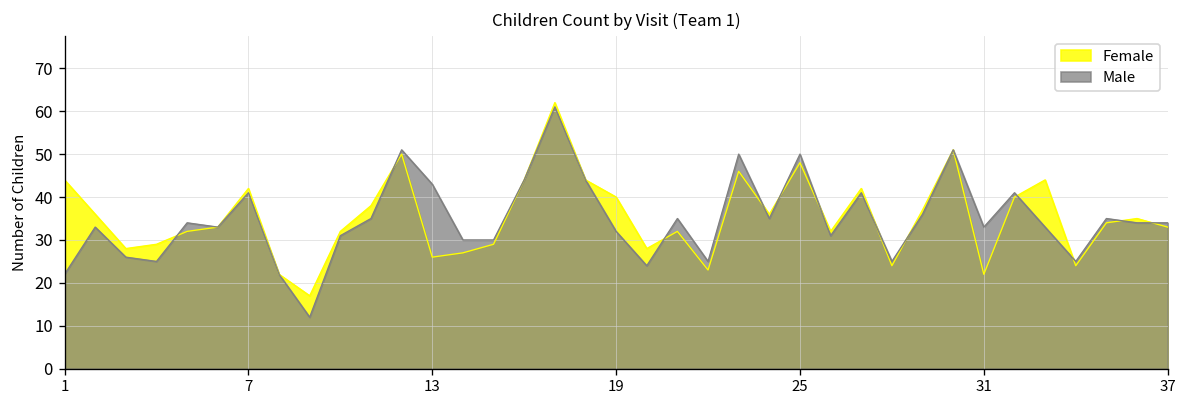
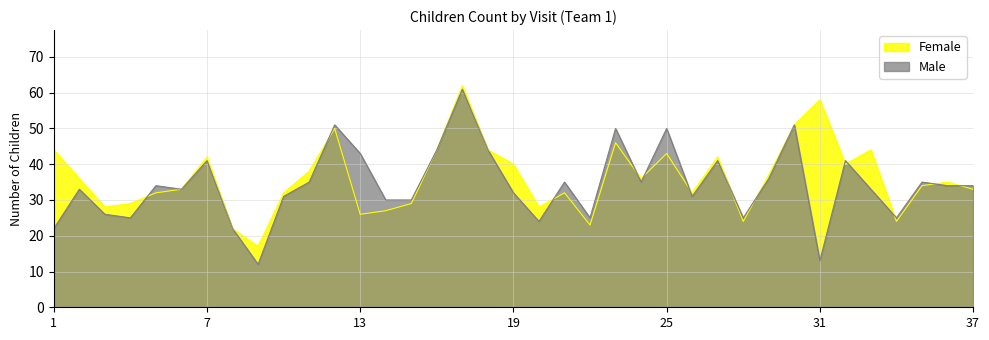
Female, 25: 48 -> 43
Female, 31: 22 -> 58
Male, 31: 33 -> 13
